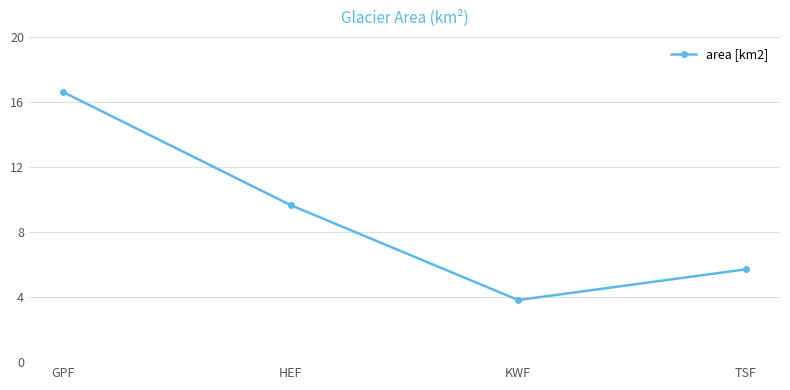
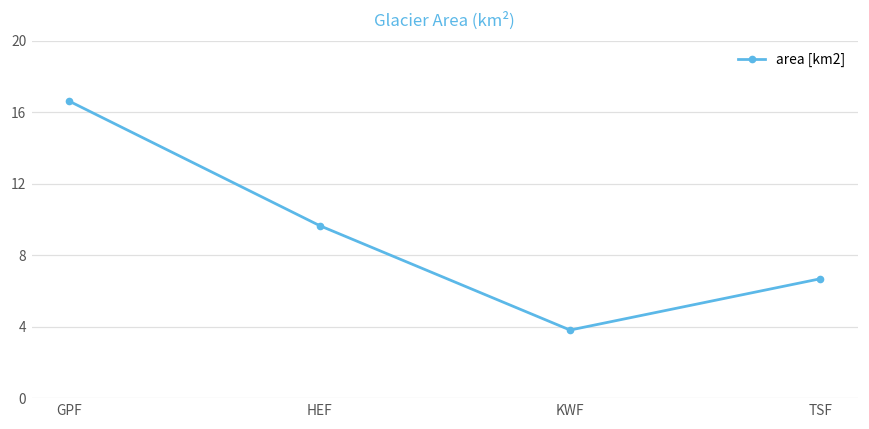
TSF: 5.7 -> 6.7
